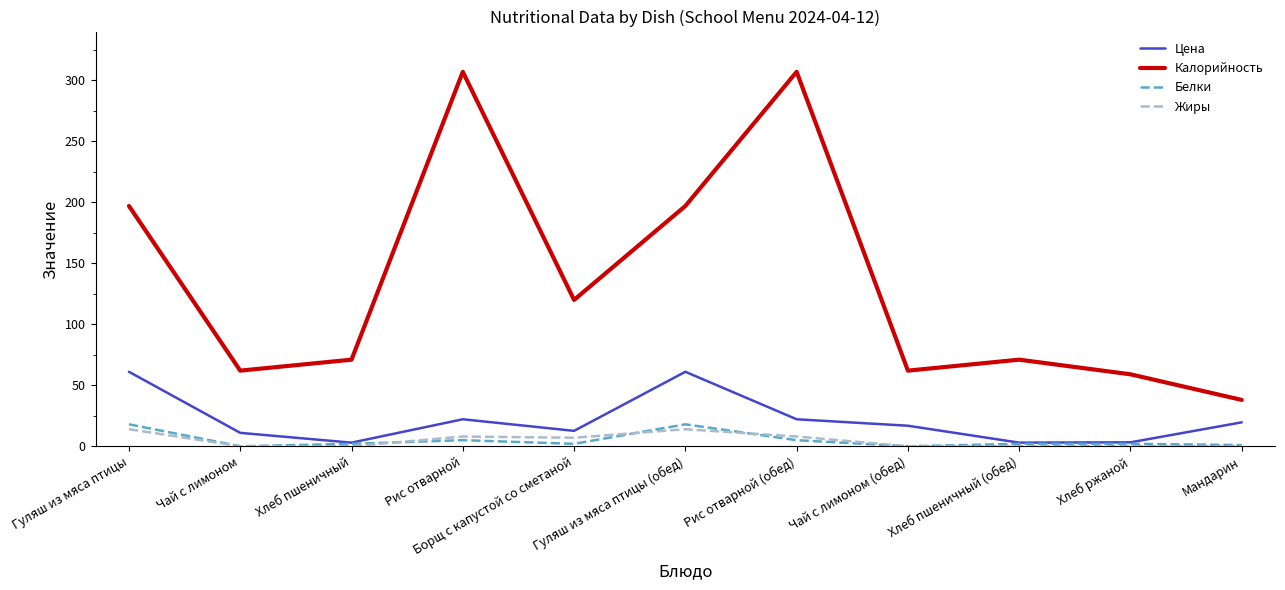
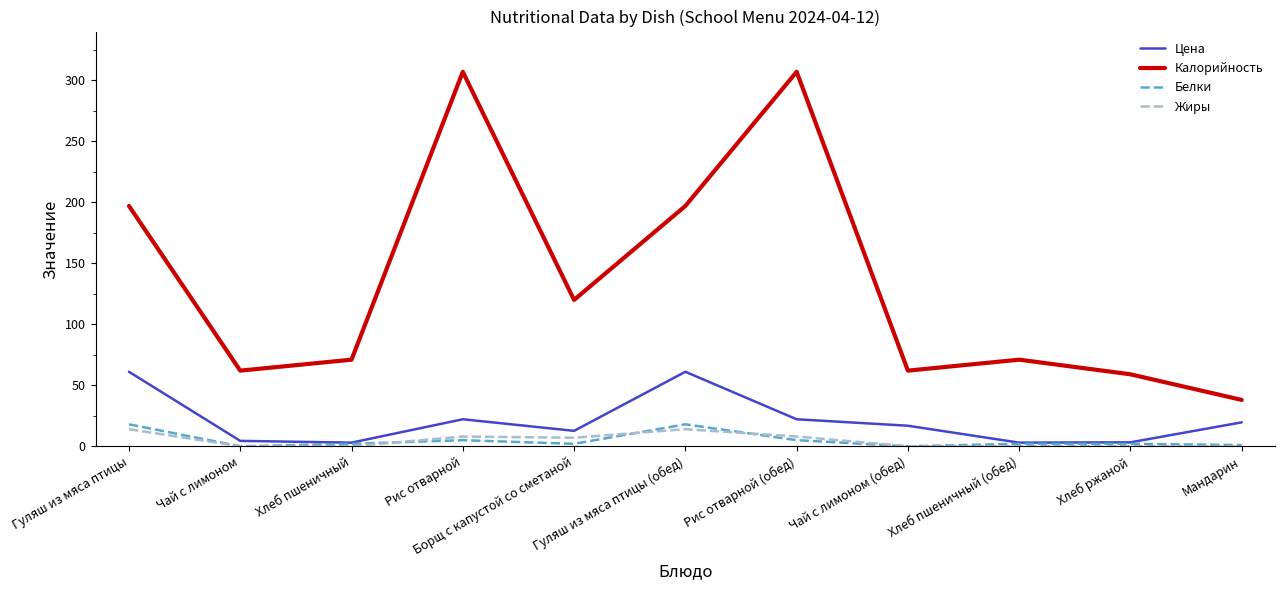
Цена, Чай с лимоном: 11 -> 4
